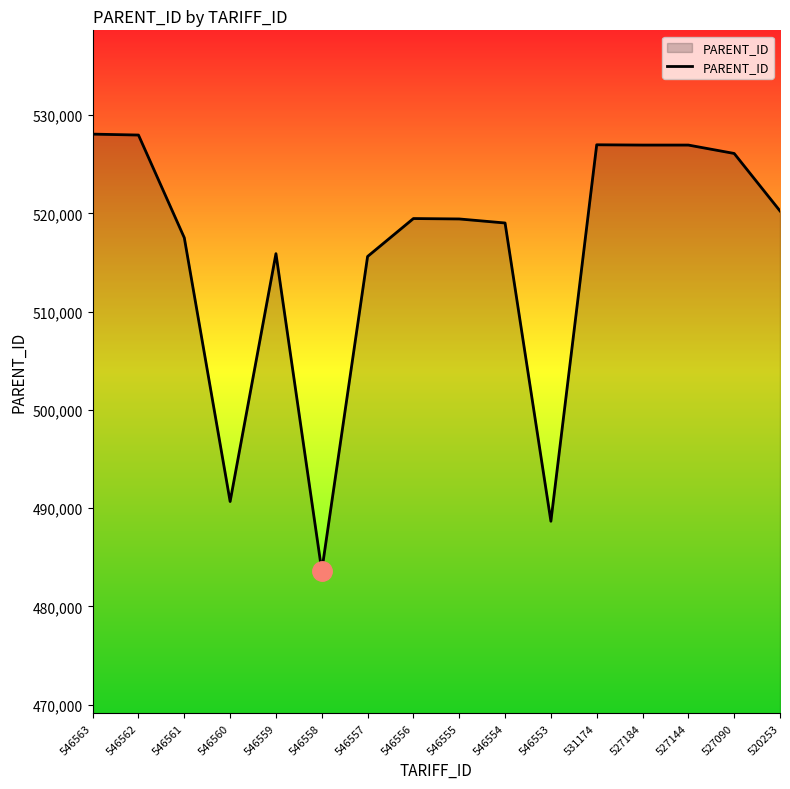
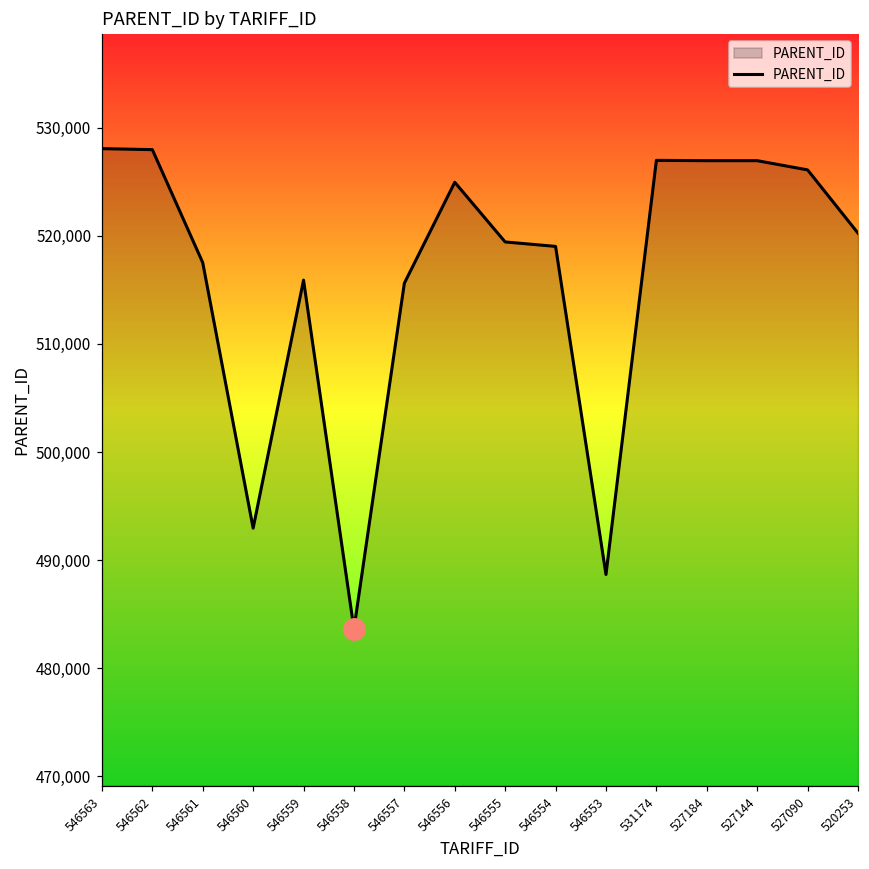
PARENT_ID, 546560: 491,000 -> 493,000
PARENT_ID, 546556: 519,000 -> 525,000
